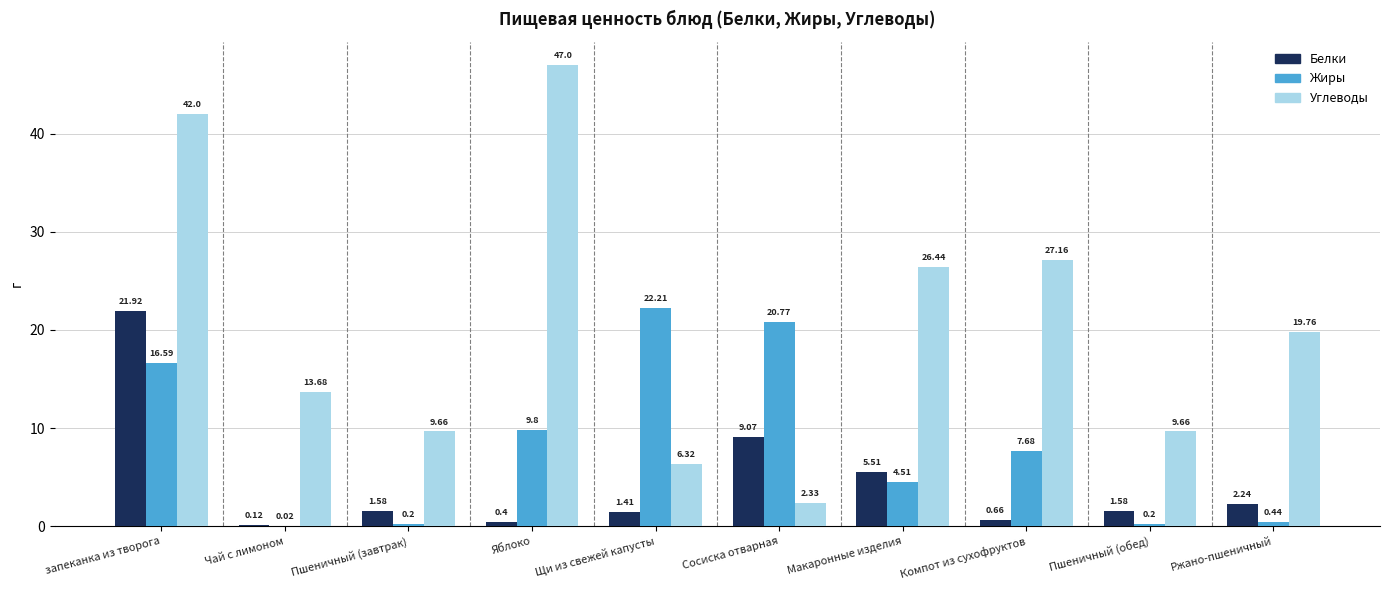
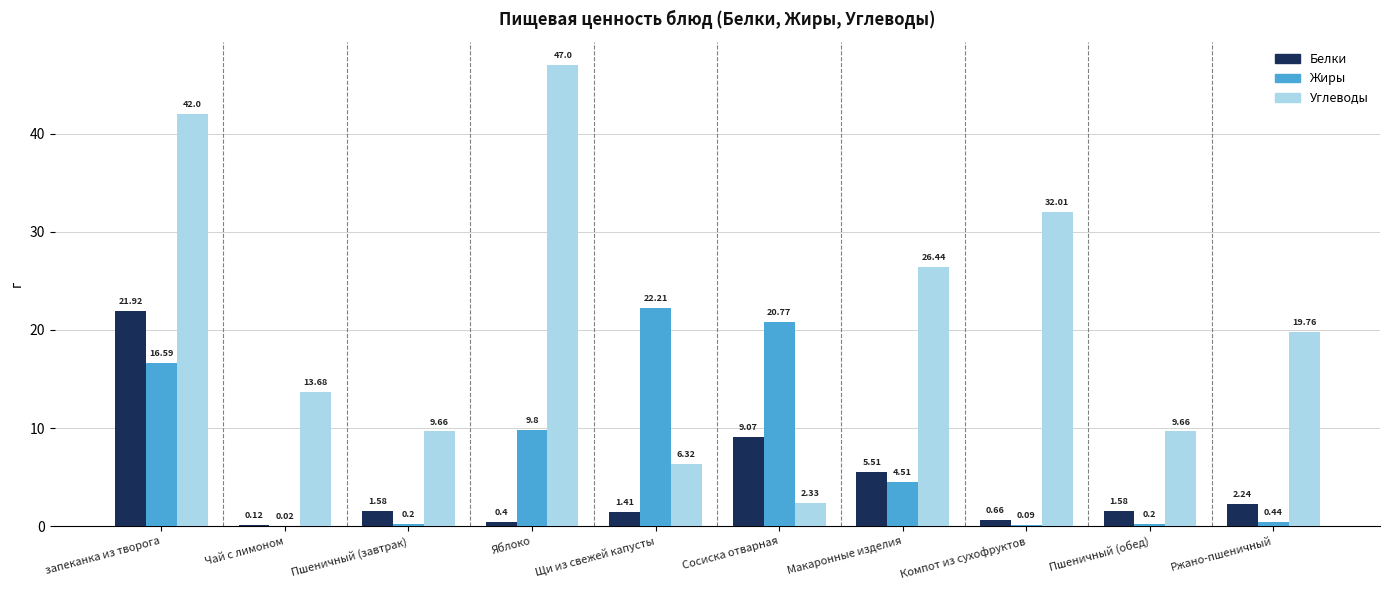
Жиры, Компот из сухофруктов: 7.68 -> 0.09
Углеводы, Компот из сухофруктов: 27.16 -> 32.01
